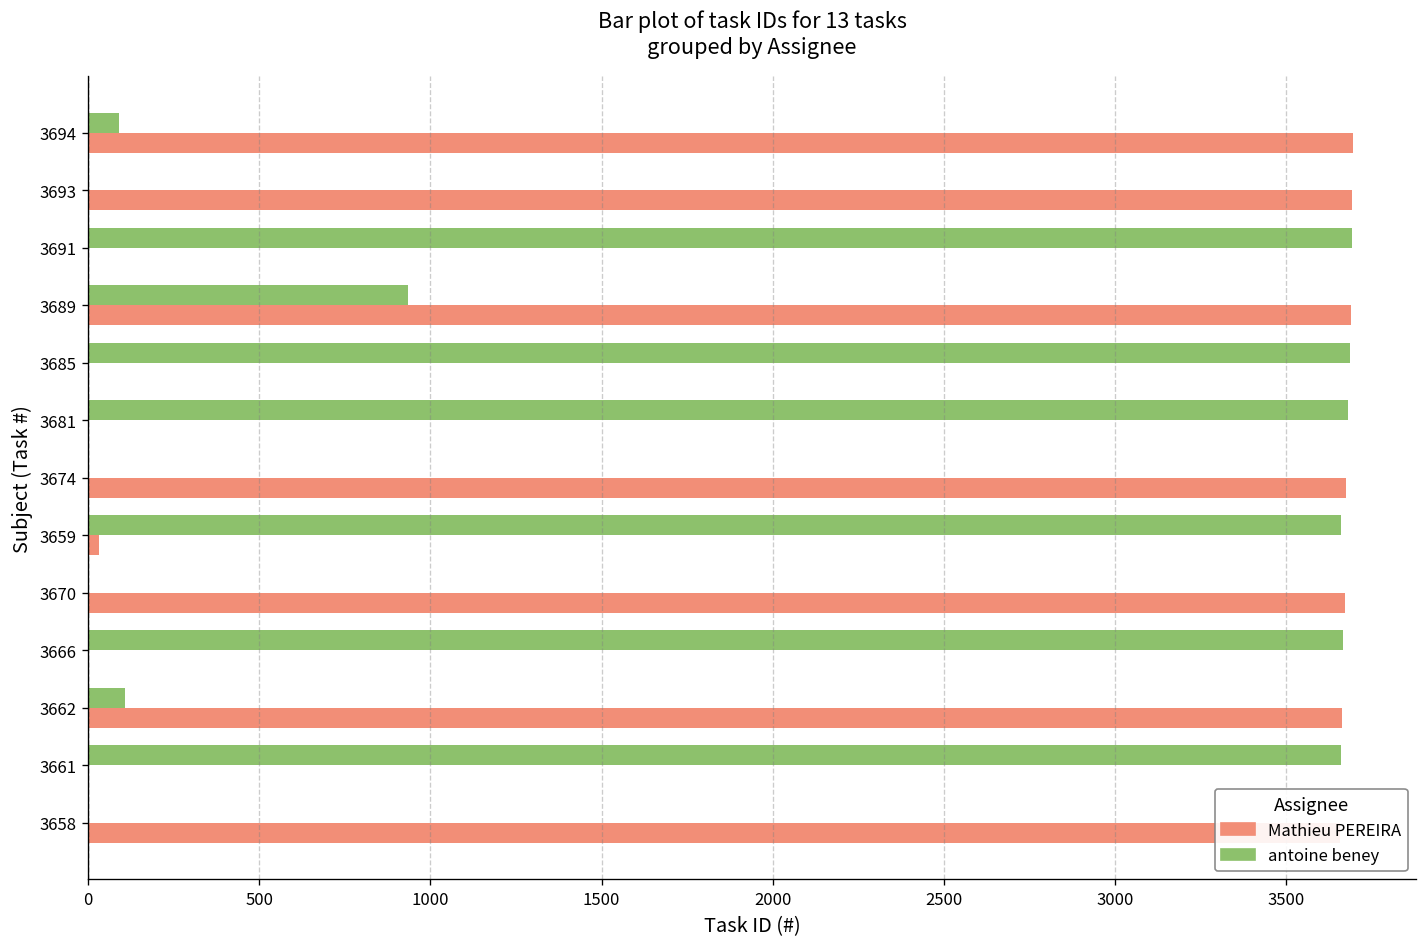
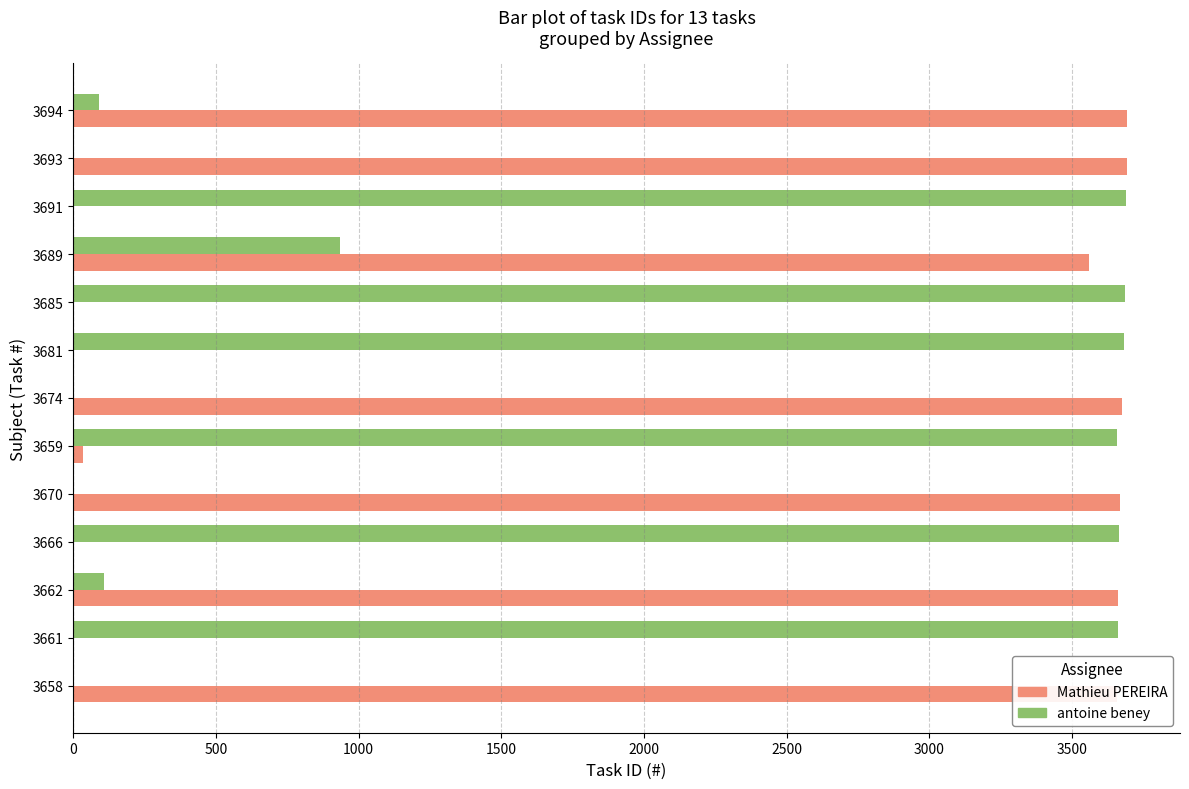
Mathieu PEREIRA, 3689: 3690 -> 3560
